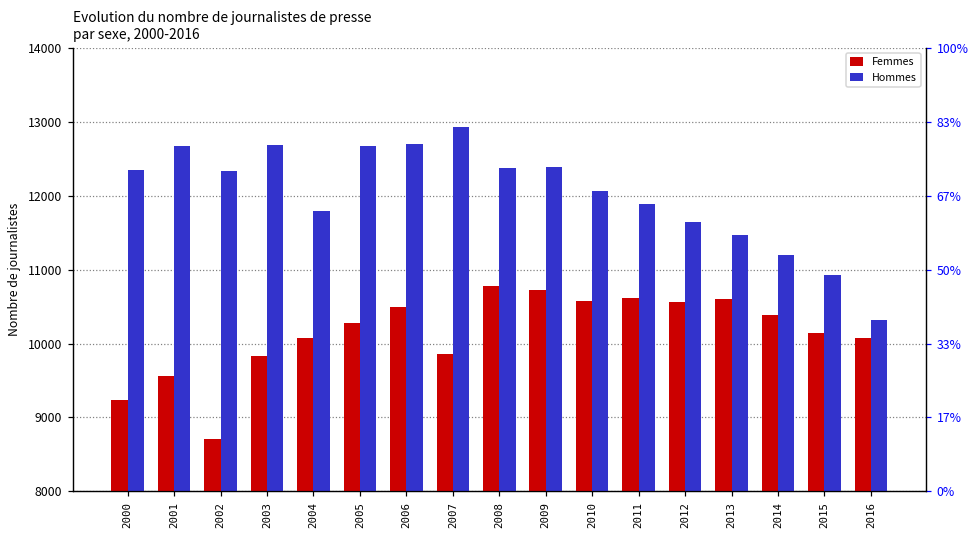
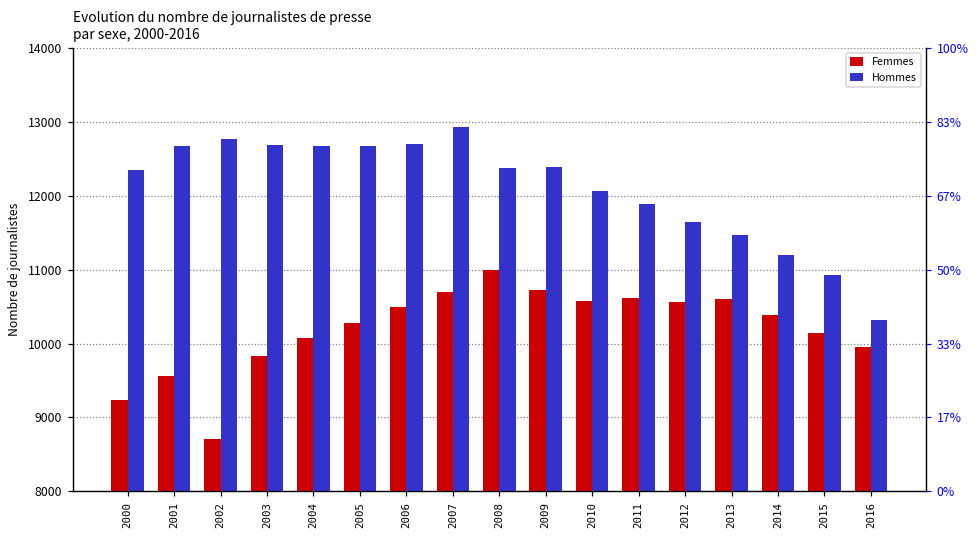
Hommes, 2002: 12300 -> 12800
Hommes, 2004: 11800 -> 12700
Femmes, 2007: 9900 -> 10700
Femmes, 2008: 10800 -> 11000
Femmes, 2016: 10100 -> 10000
